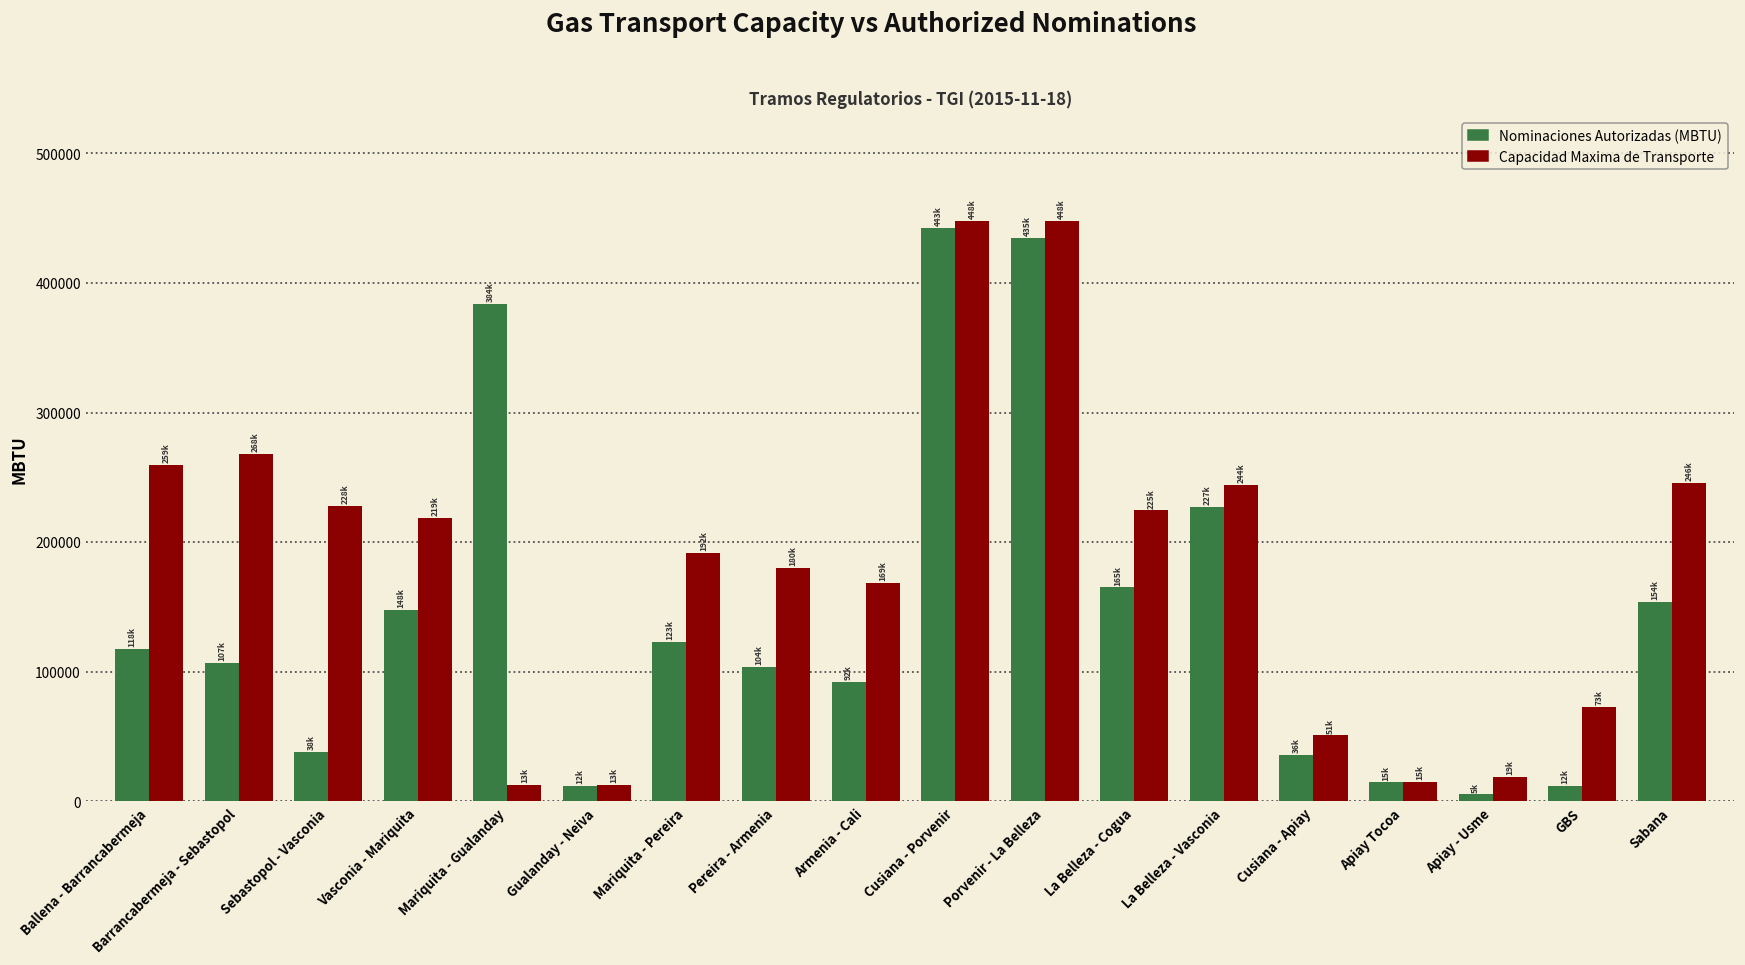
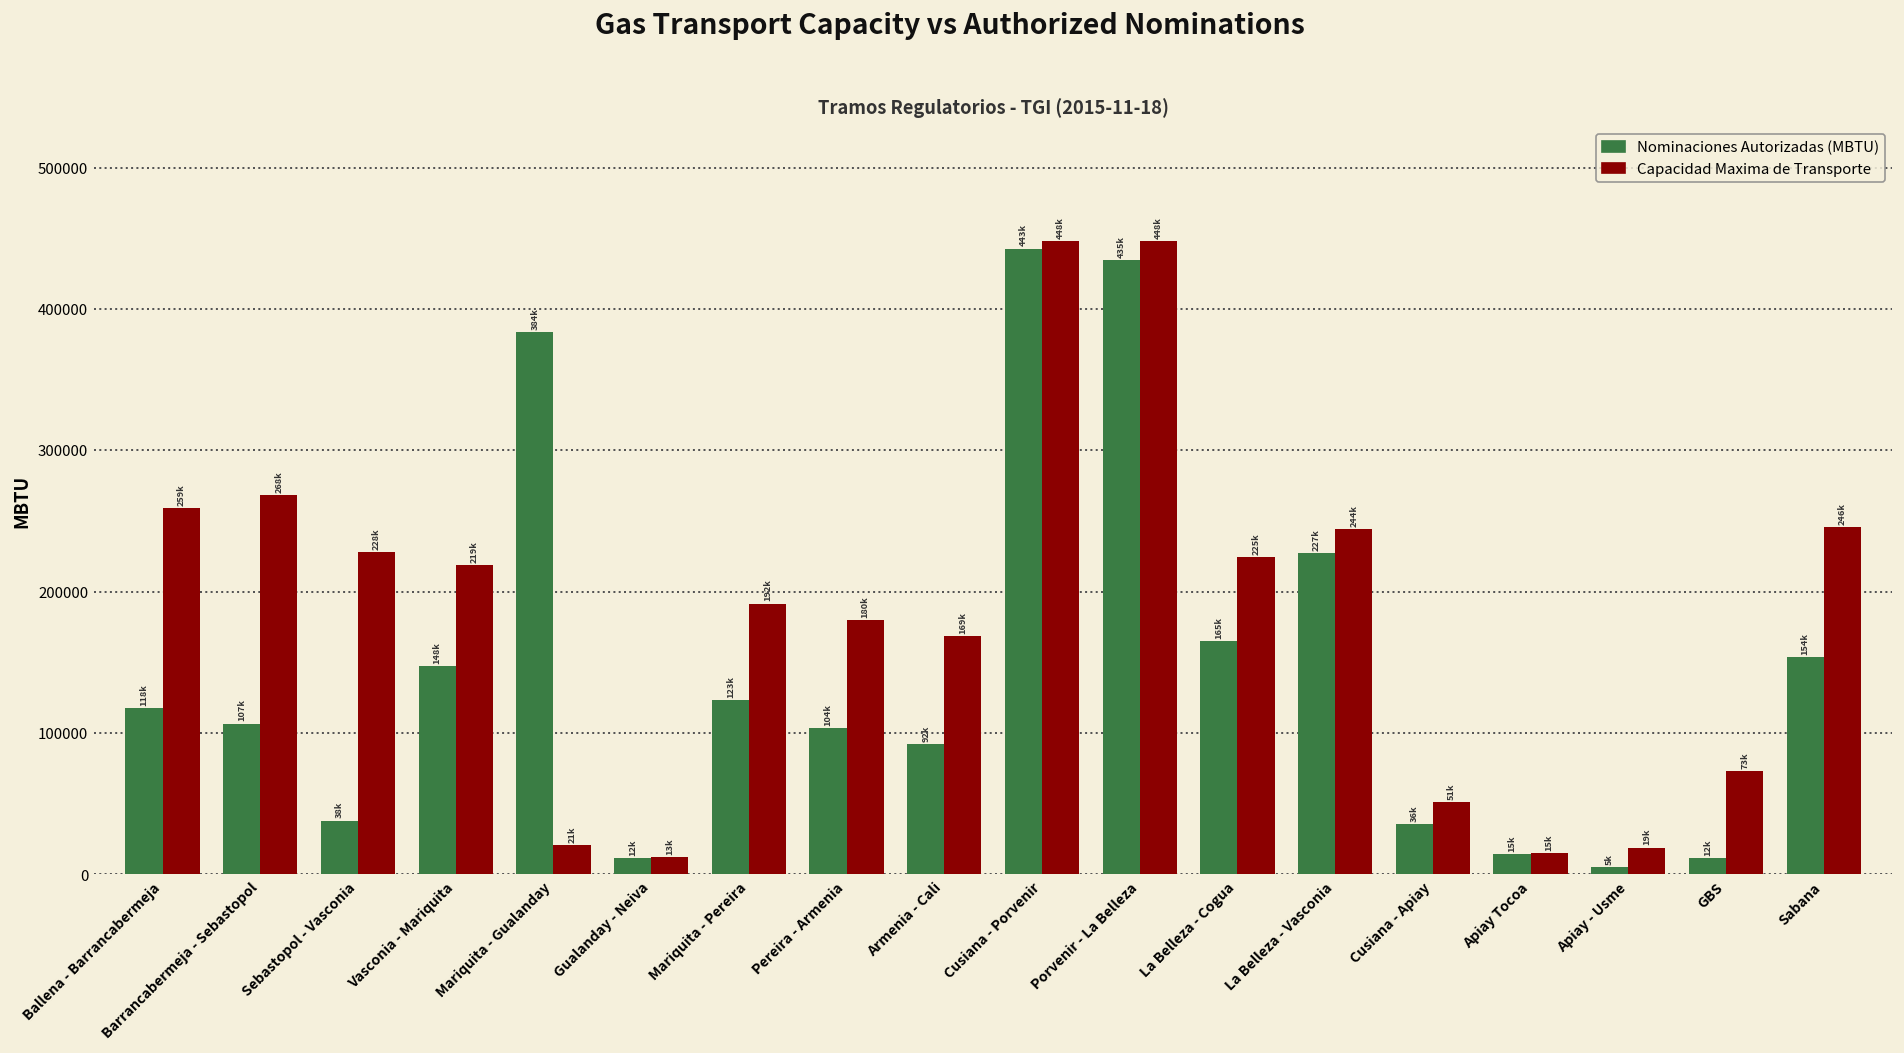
Capacidad Maxima de Transporte, Mariquita - Gualanday: 13k -> 21k
